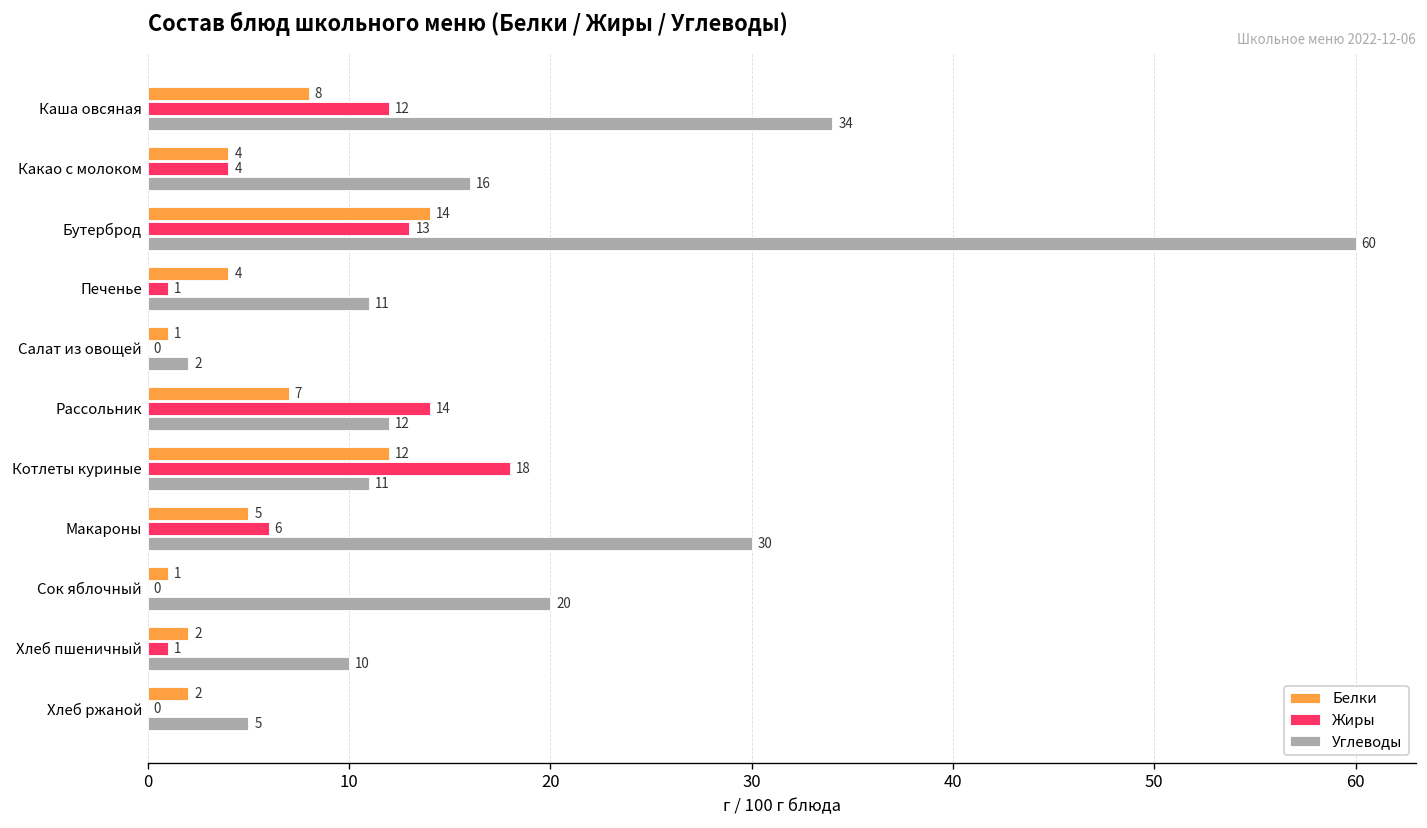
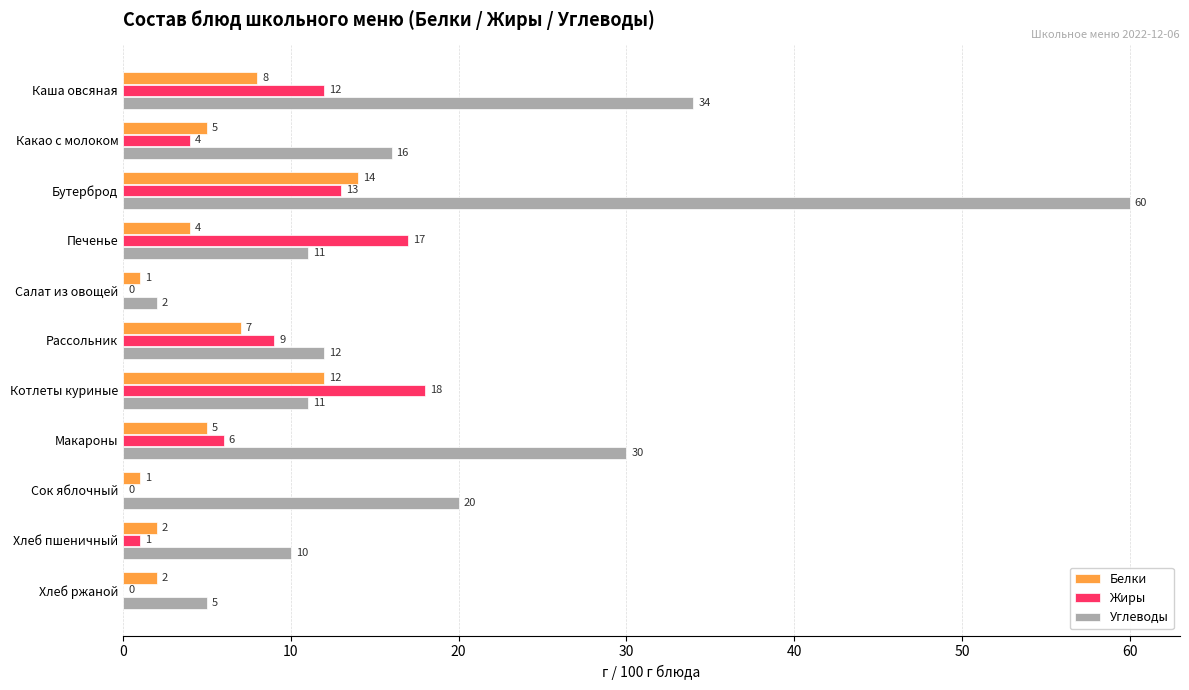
Белки, Какао с молоком: 4 -> 5
Жиры, Печенье: 1 -> 17
Жиры, Рассольник: 14 -> 9
